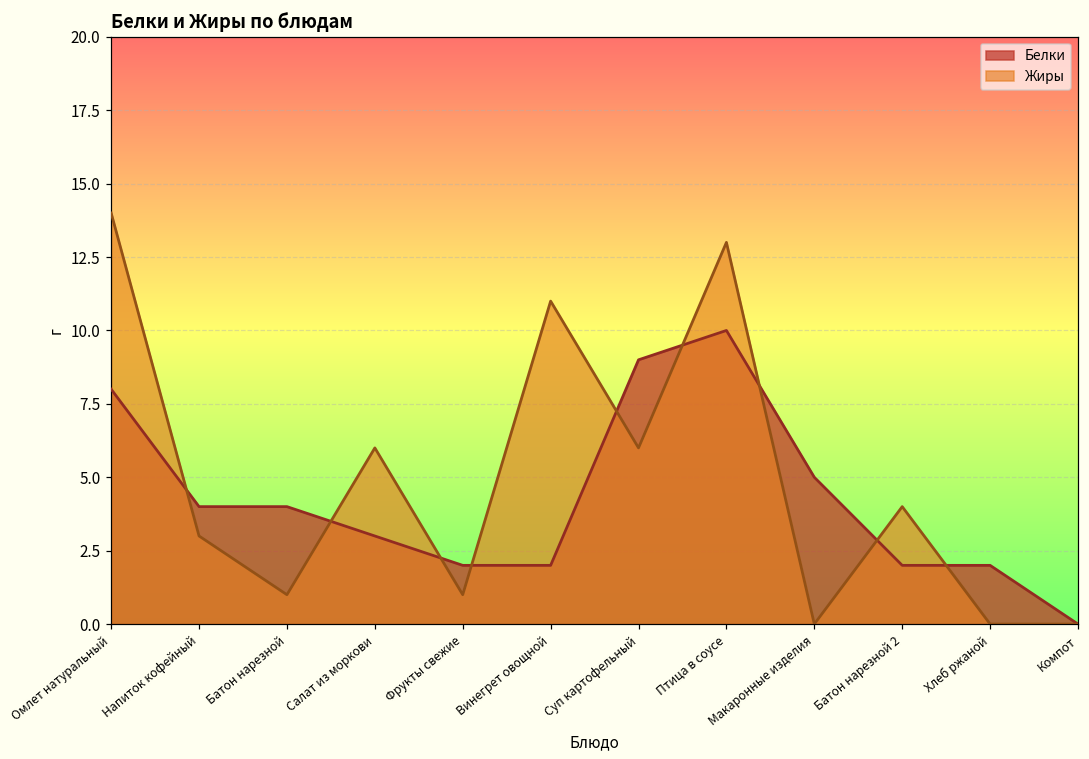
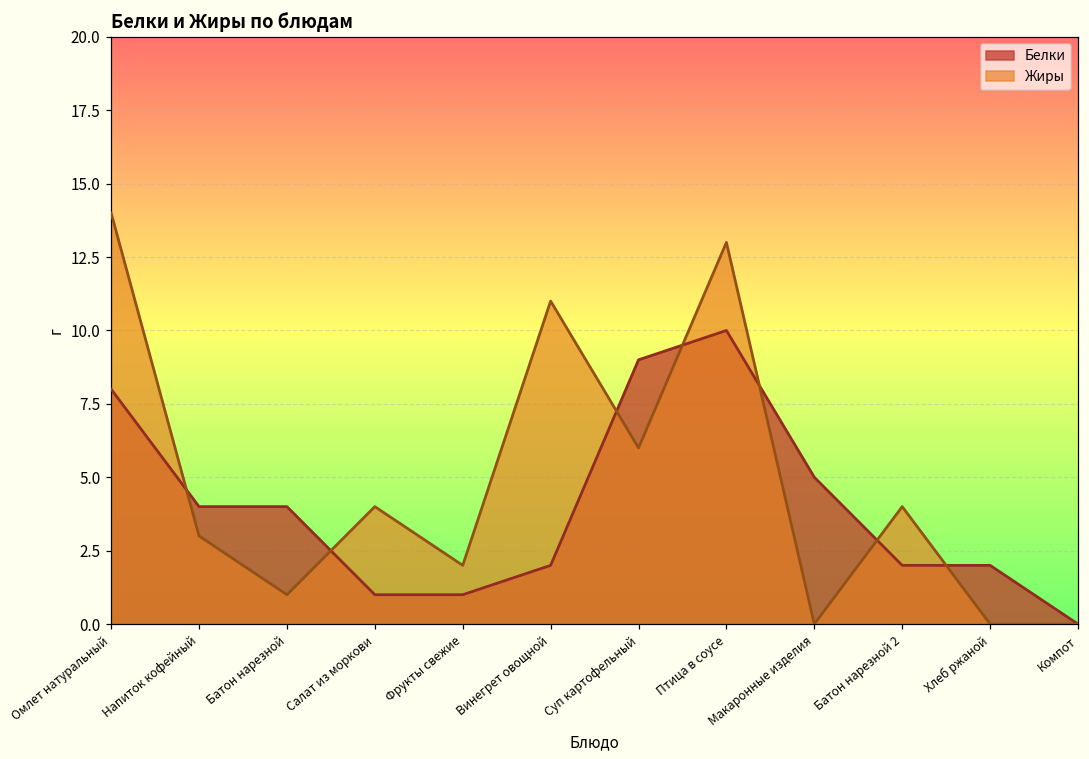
Белки, Салат из моркови: 3 -> 1
Жиры, Салат из моркови: 6 -> 4
Белки, Фрукты свежие: 2 -> 1
Жиры, Фрукты свежие: 1 -> 2
